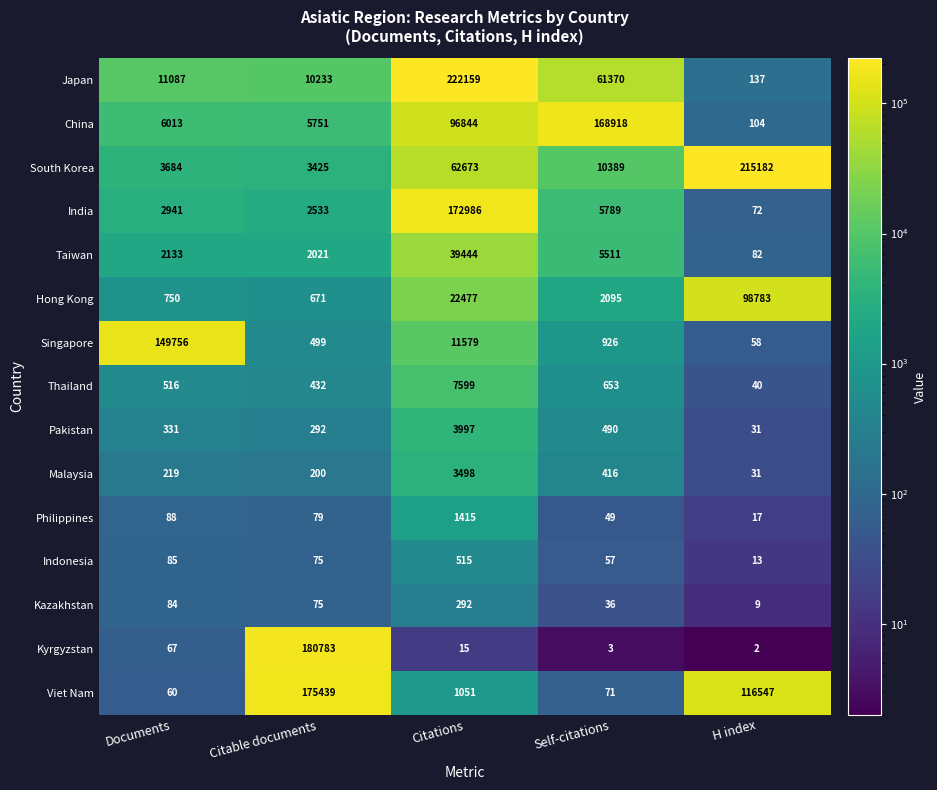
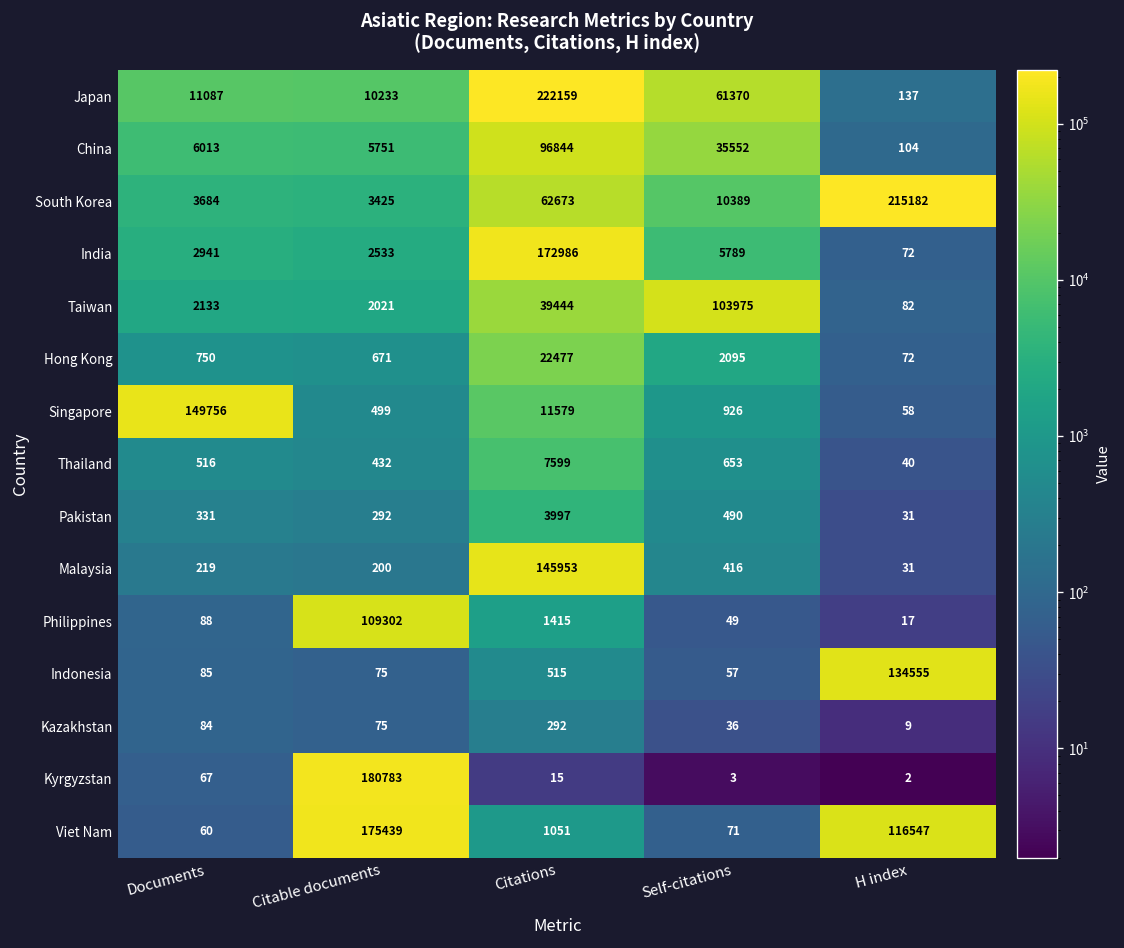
China, Self-citations: 168918 -> 35552
Taiwan, Self-citations: 5511 -> 103975
Hong Kong, H index: 98783 -> 72
Malaysia, Citations: 3498 -> 145953
Philippines, Citable documents: 79 -> 109302
Indonesia, H index: 13 -> 134555
